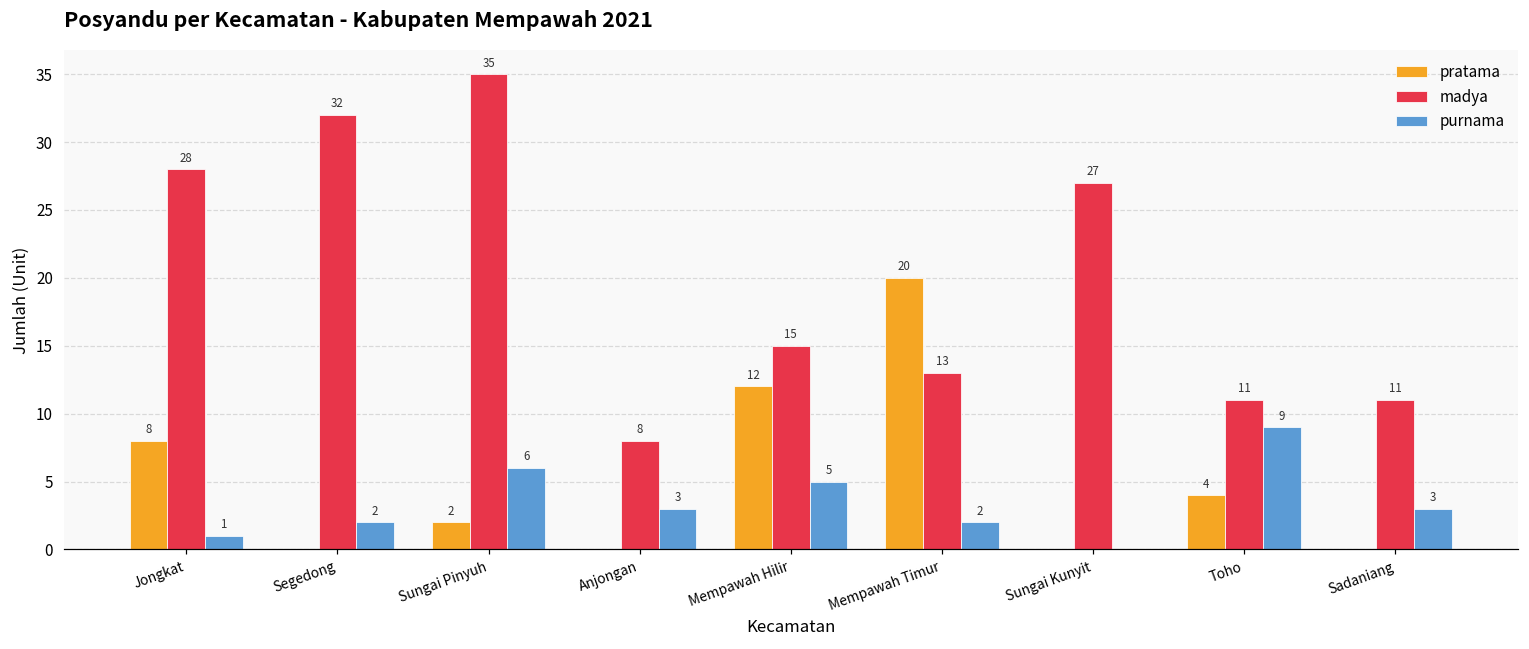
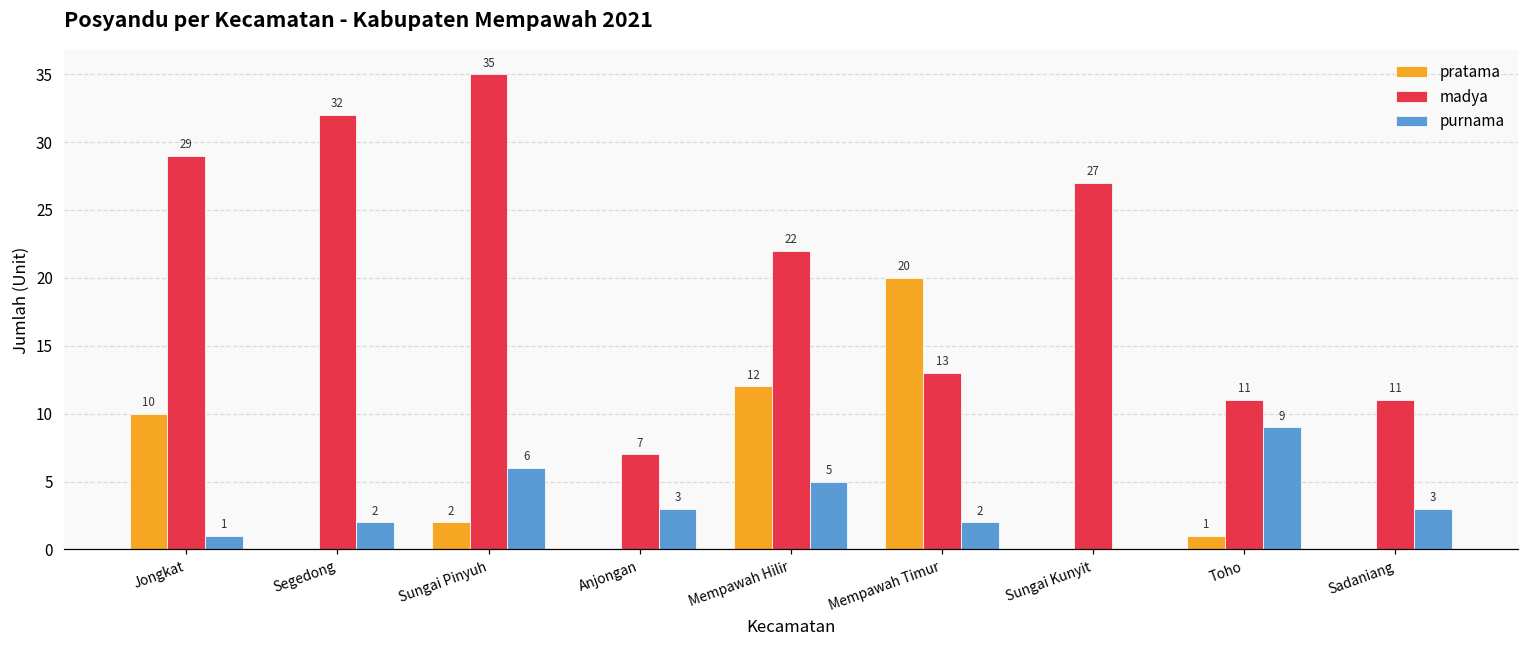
pratama, Jongkat: 8 -> 10
madya, Jongkat: 28 -> 29
madya, Anjongan: 8 -> 7
madya, Mempawah Hilir: 15 -> 22
pratama, Toho: 4 -> 1
